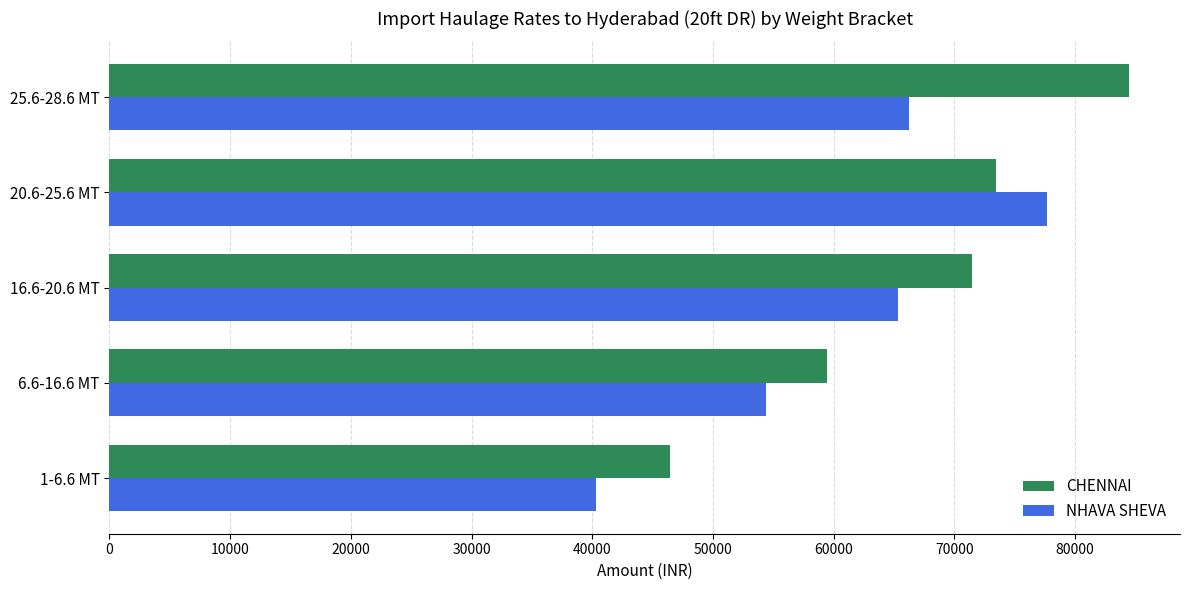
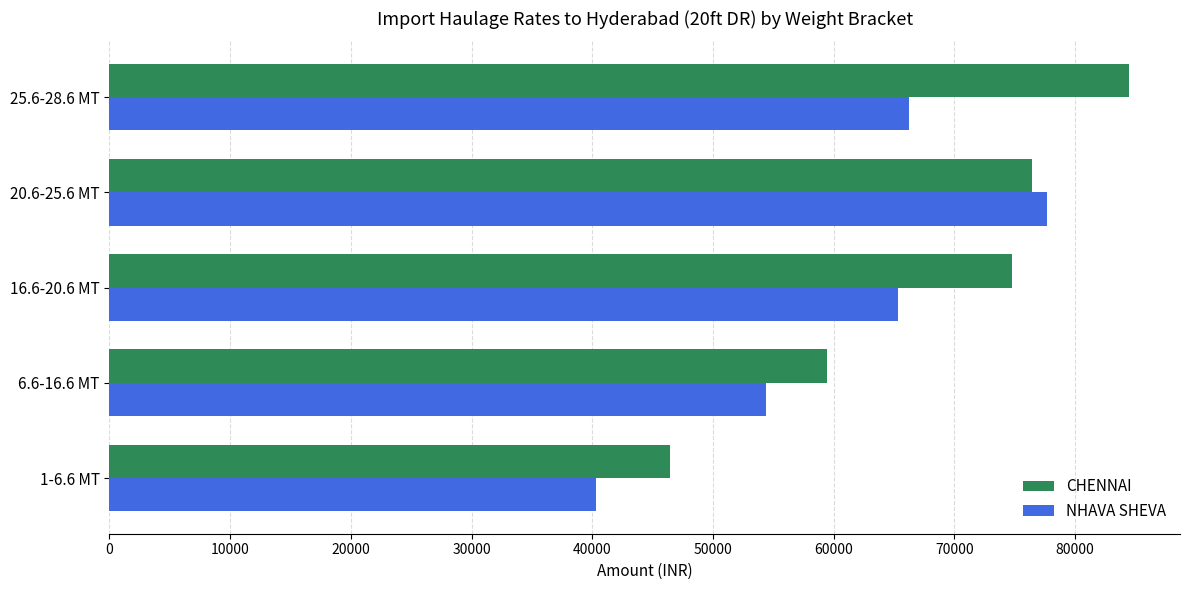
CHENNAI, 20.6-25.6 MT: 73400 -> 76500
CHENNAI, 16.6-20.6 MT: 71500 -> 74700
